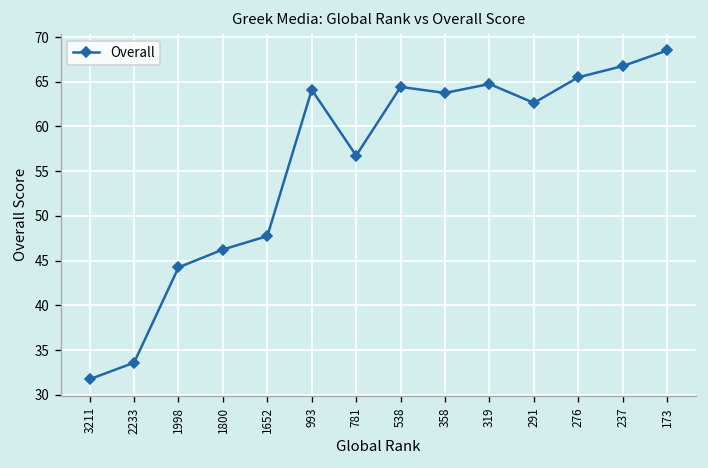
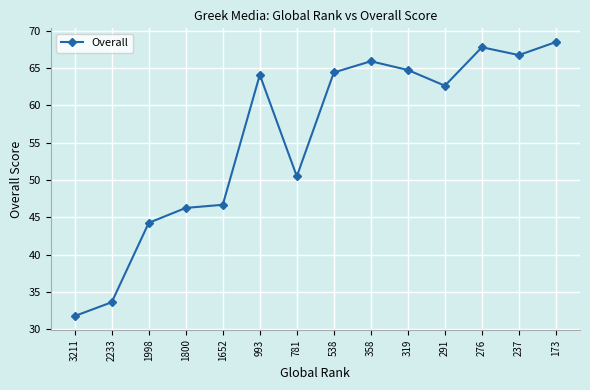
1652: 48 -> 47
781: 57 -> 50
358: 64 -> 66
276: 66 -> 68
